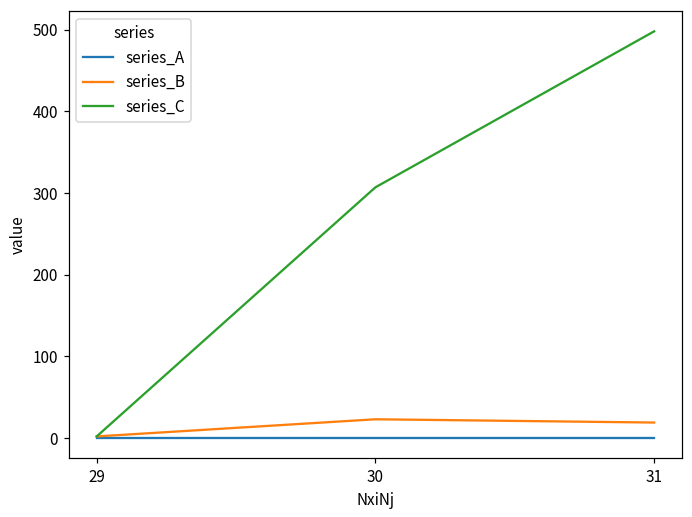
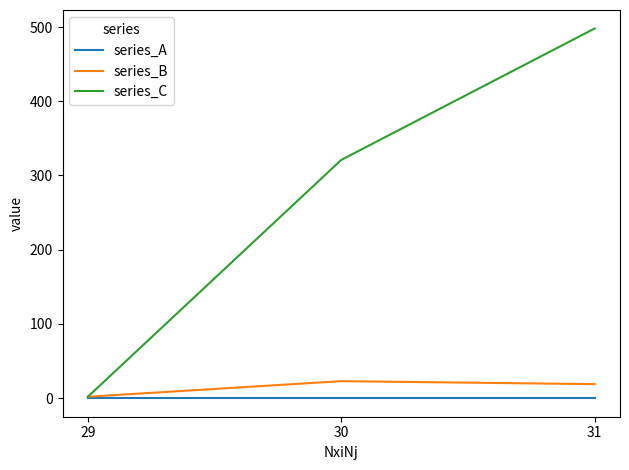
series_C, 30: 310 -> 320
